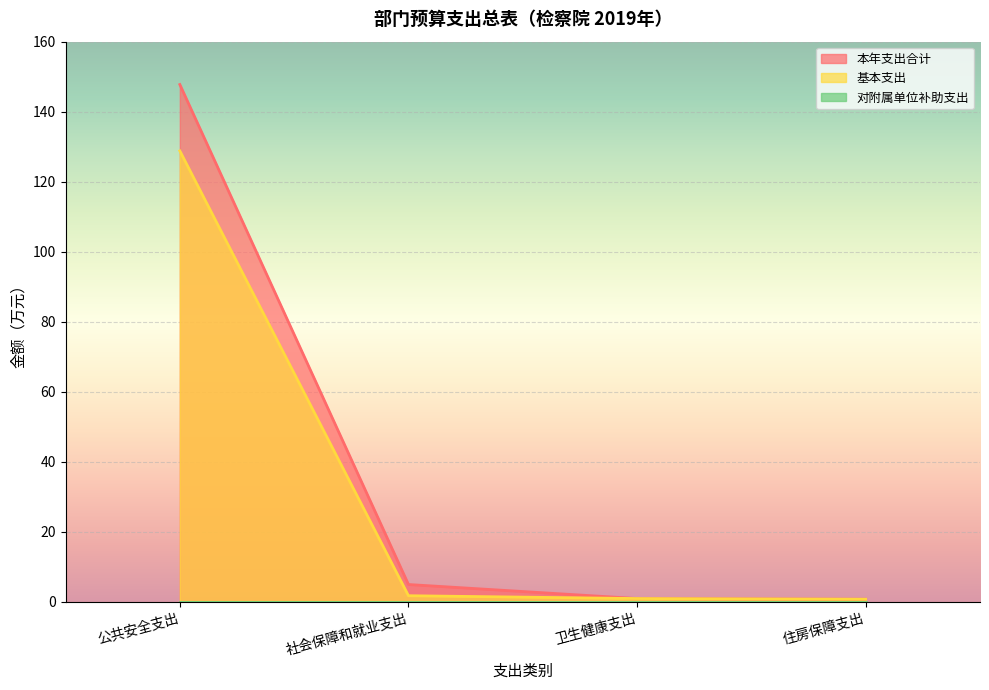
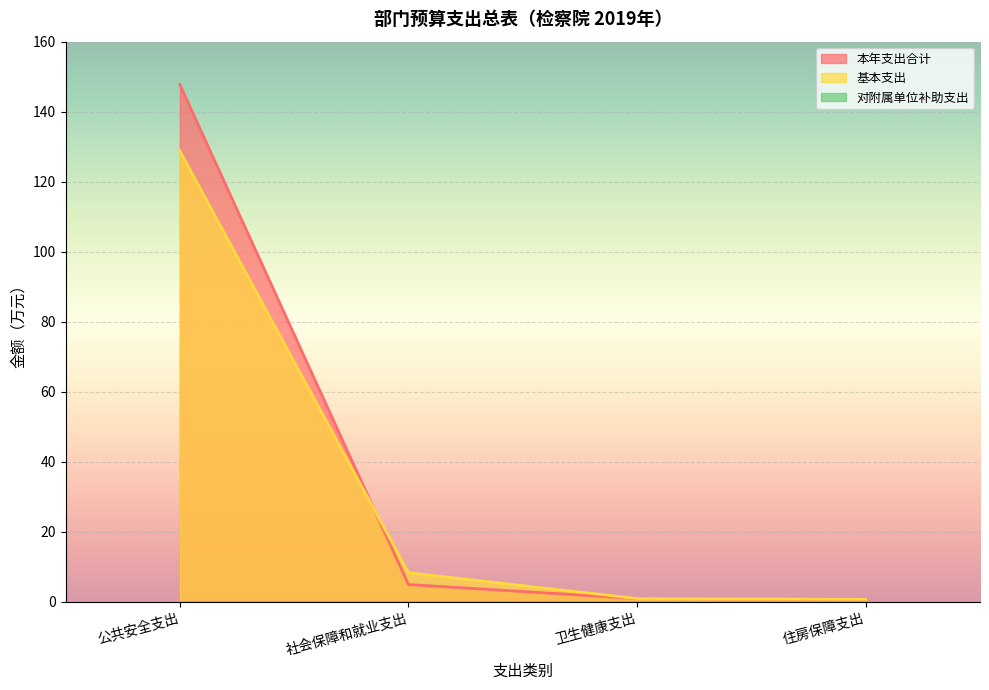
基本支出, 社会保障和就业支出: 2 -> 8
